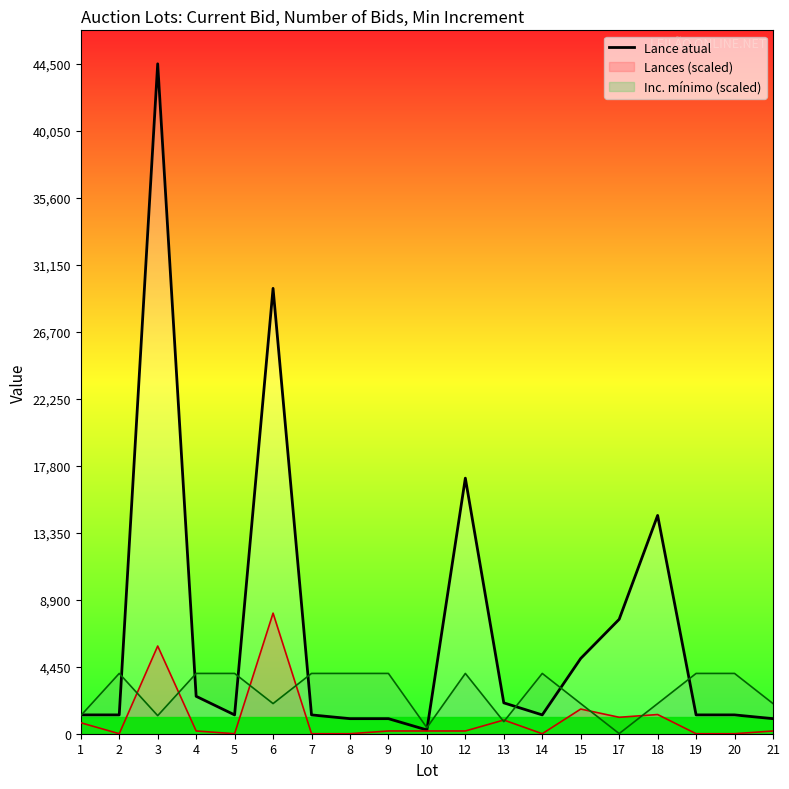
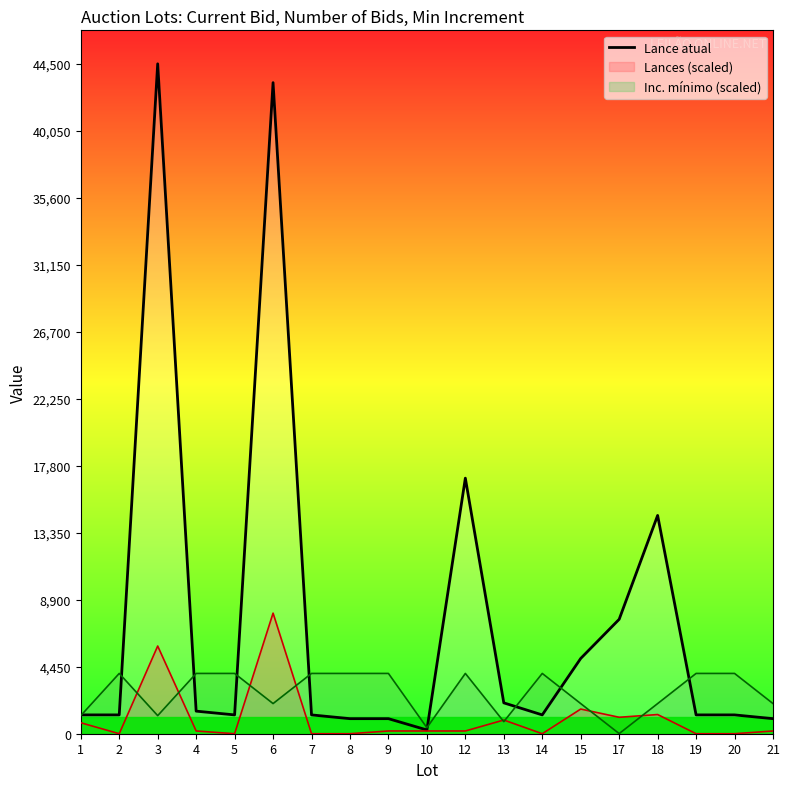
Lance atual, 4: 2,500 -> 1,500
Lance atual, 6: 29,600 -> 43,300
